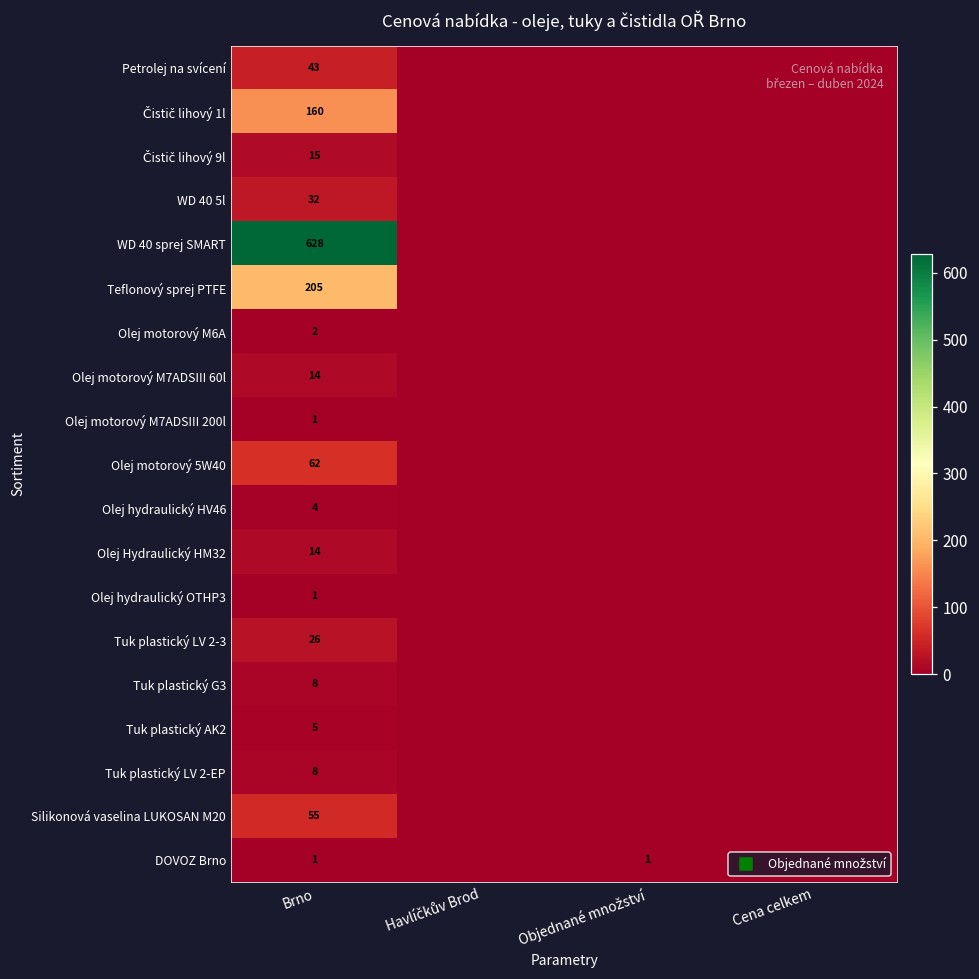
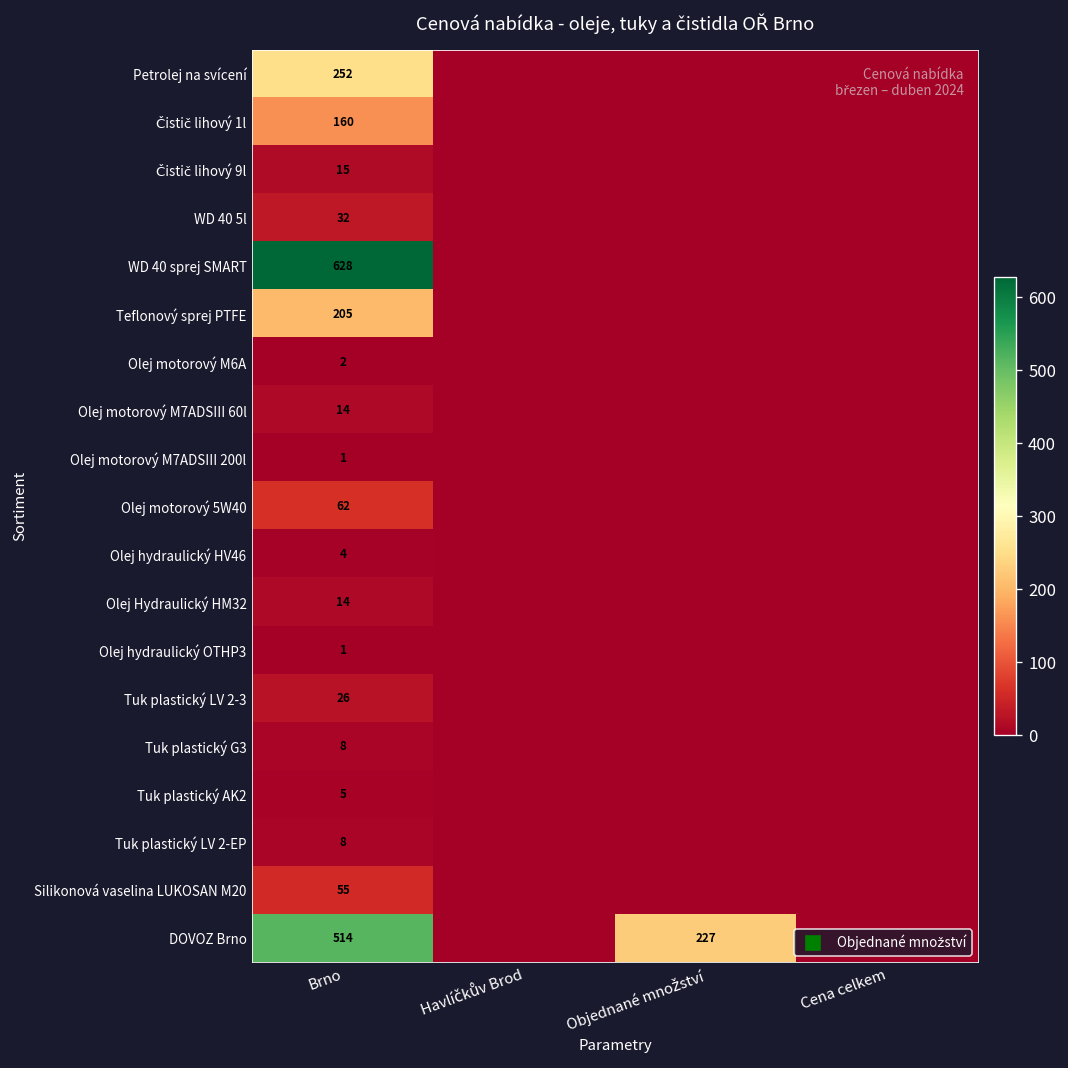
Petrolej na svícení, Brno: 43 -> 252
DOVOZ Brno, Brno: 1 -> 514
DOVOZ Brno, Objednané množství: 1 -> 227
